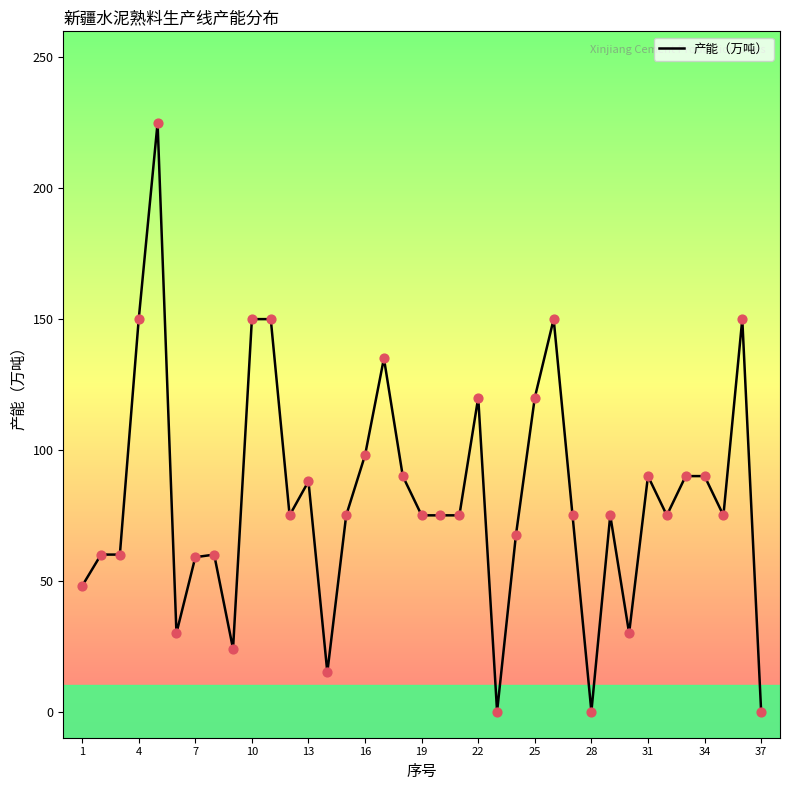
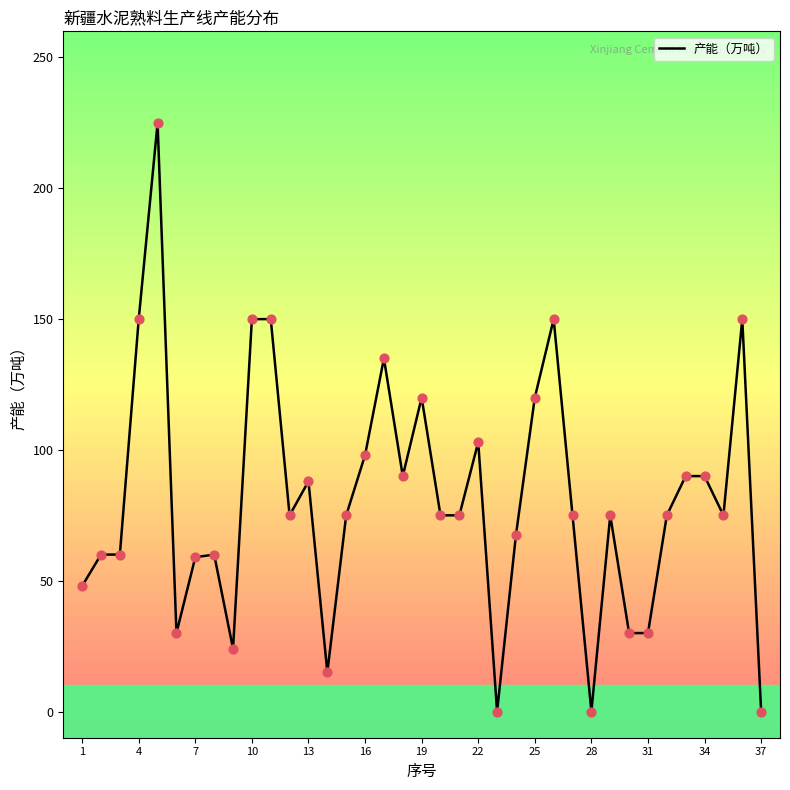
19: 75 -> 120
22: 120 -> 103
31: 90 -> 30
